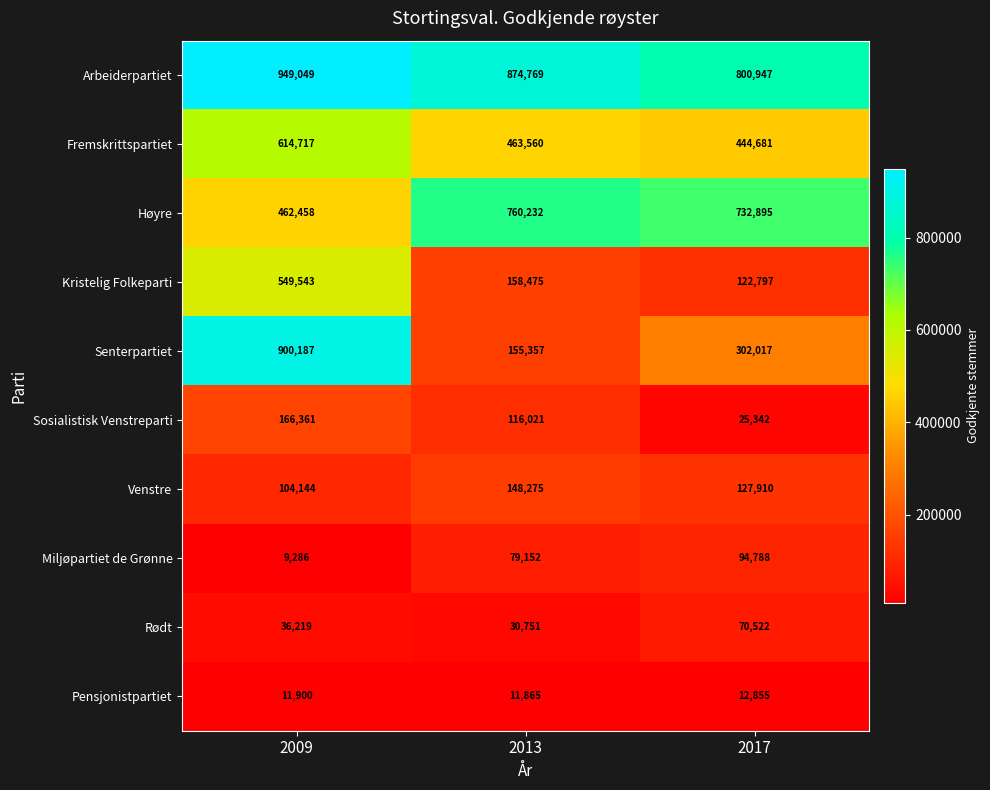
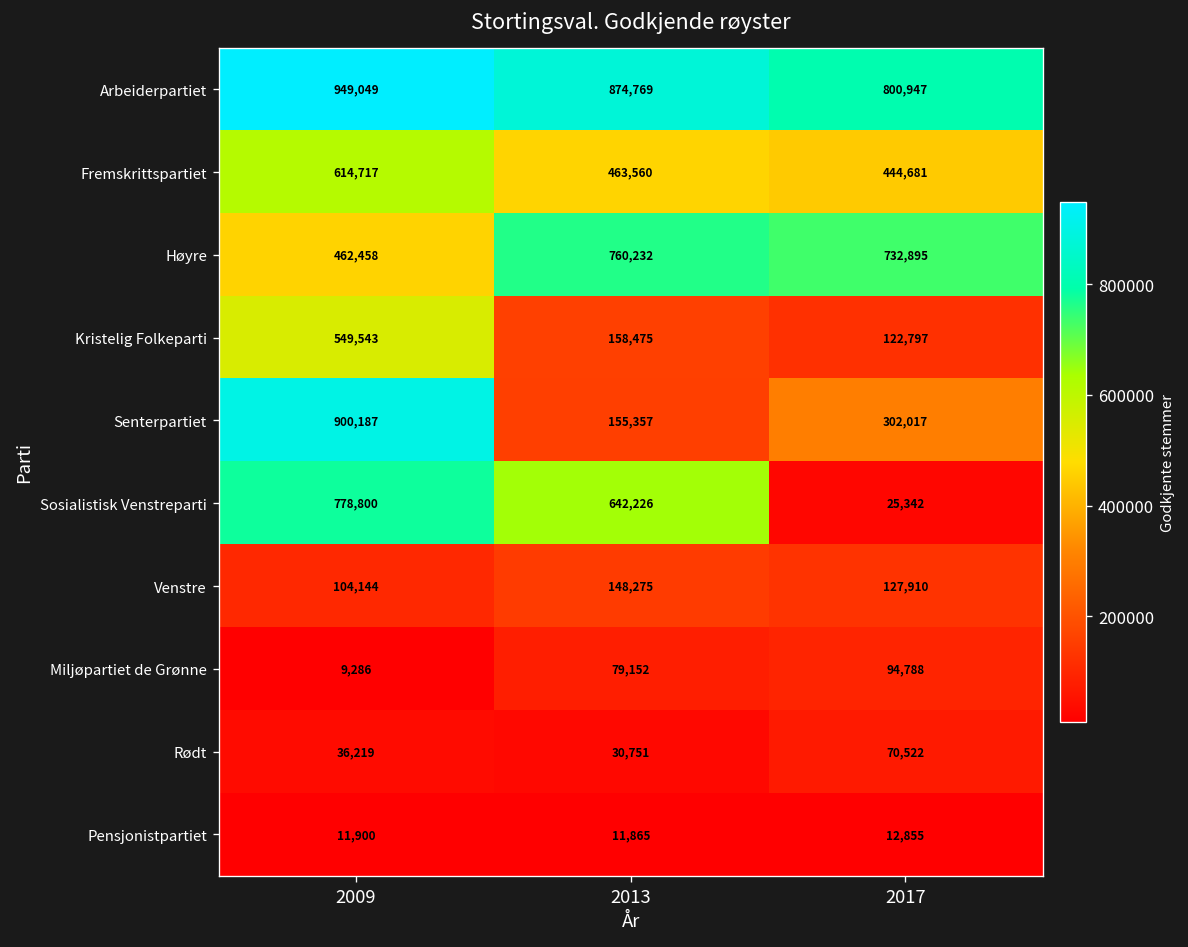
Sosialistisk Venstreparti, 2009: 166,361 -> 778,800
Sosialistisk Venstreparti, 2013: 116,021 -> 642,226
